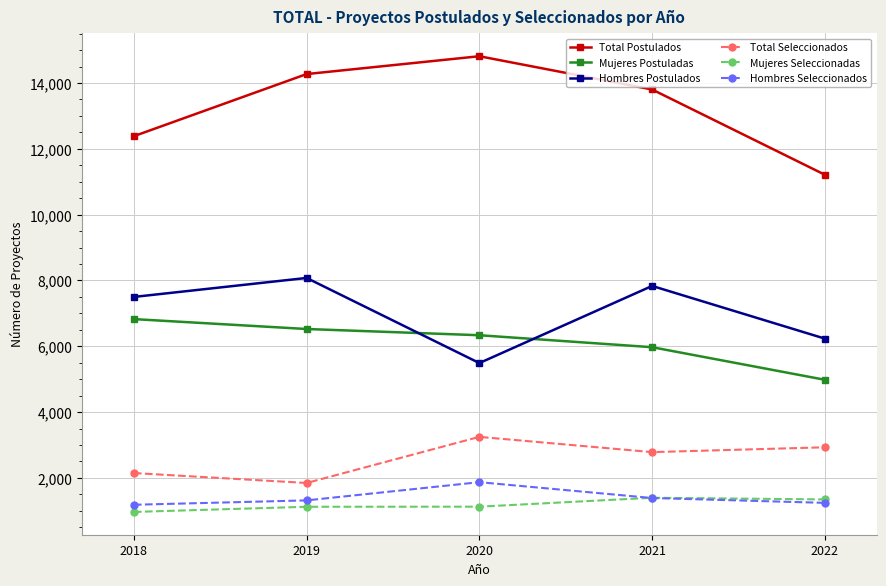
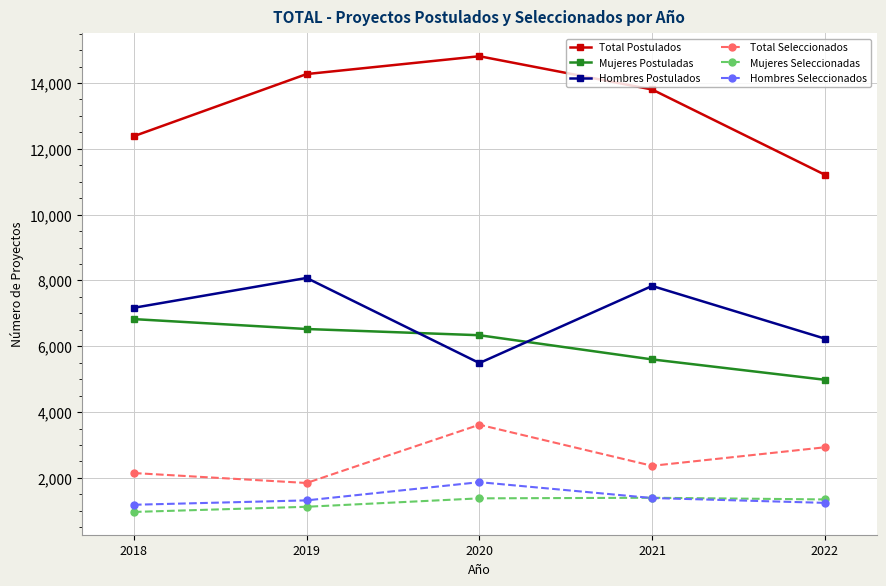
Hombres Postulados, 2018: 7,500 -> 7,200
Total Seleccionados, 2020: 3,200 -> 3,600
Mujeres Seleccionadas, 2020: 1,100 -> 1,400
Mujeres Postuladas, 2021: 6,000 -> 5,600
Total Seleccionados, 2021: 2,800 -> 2,400
